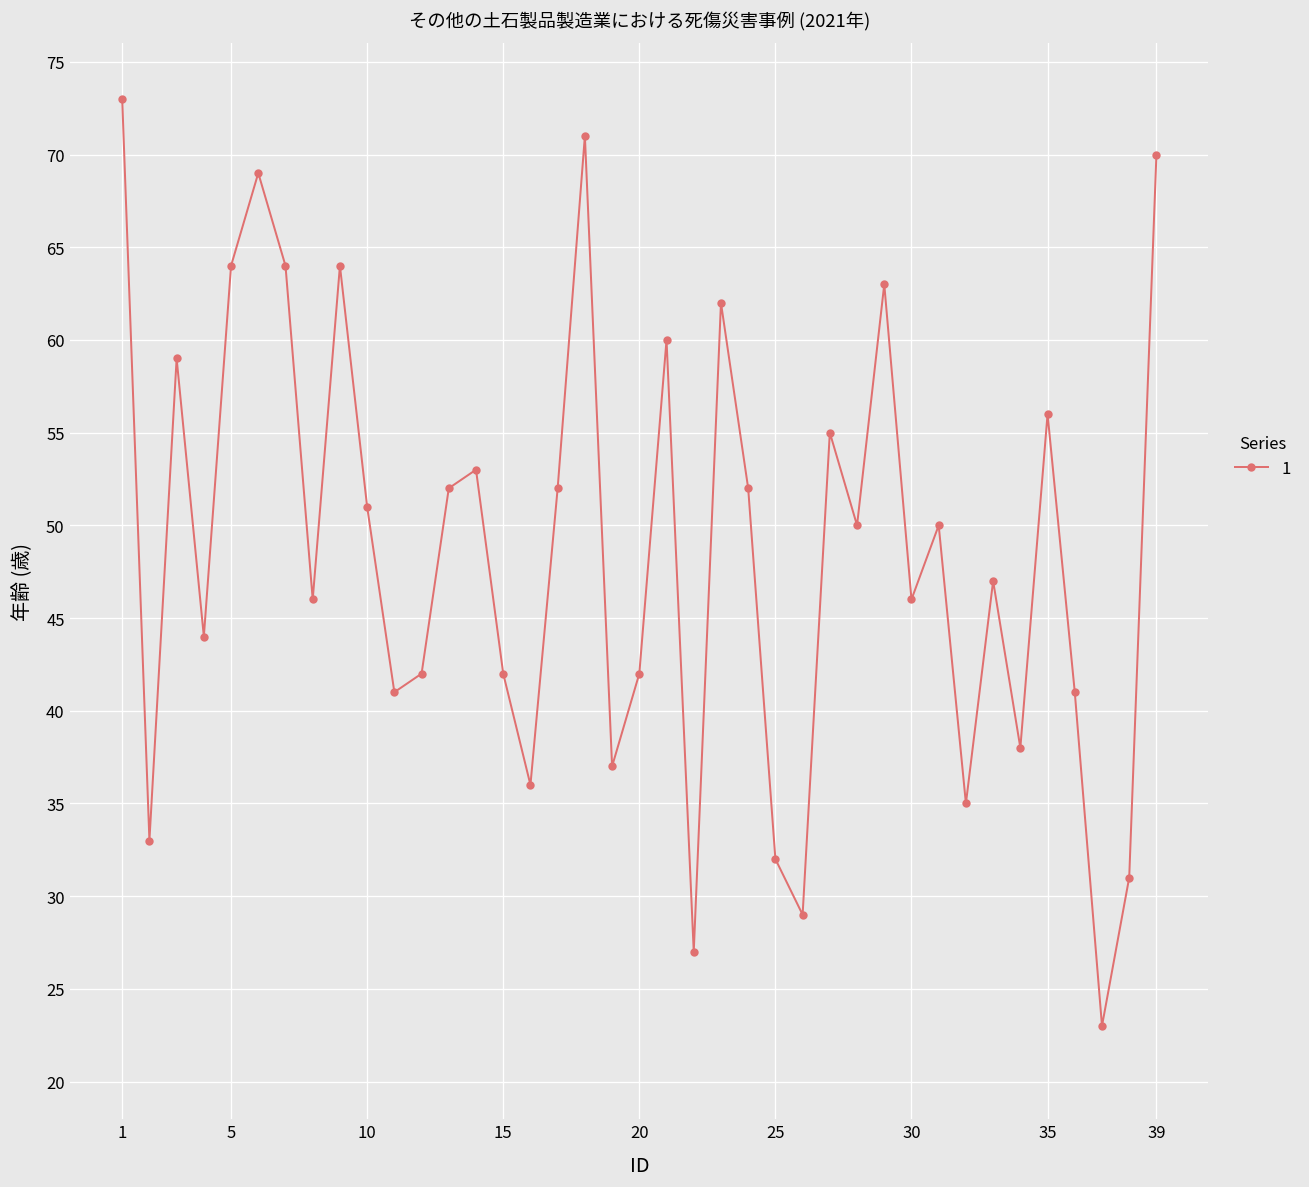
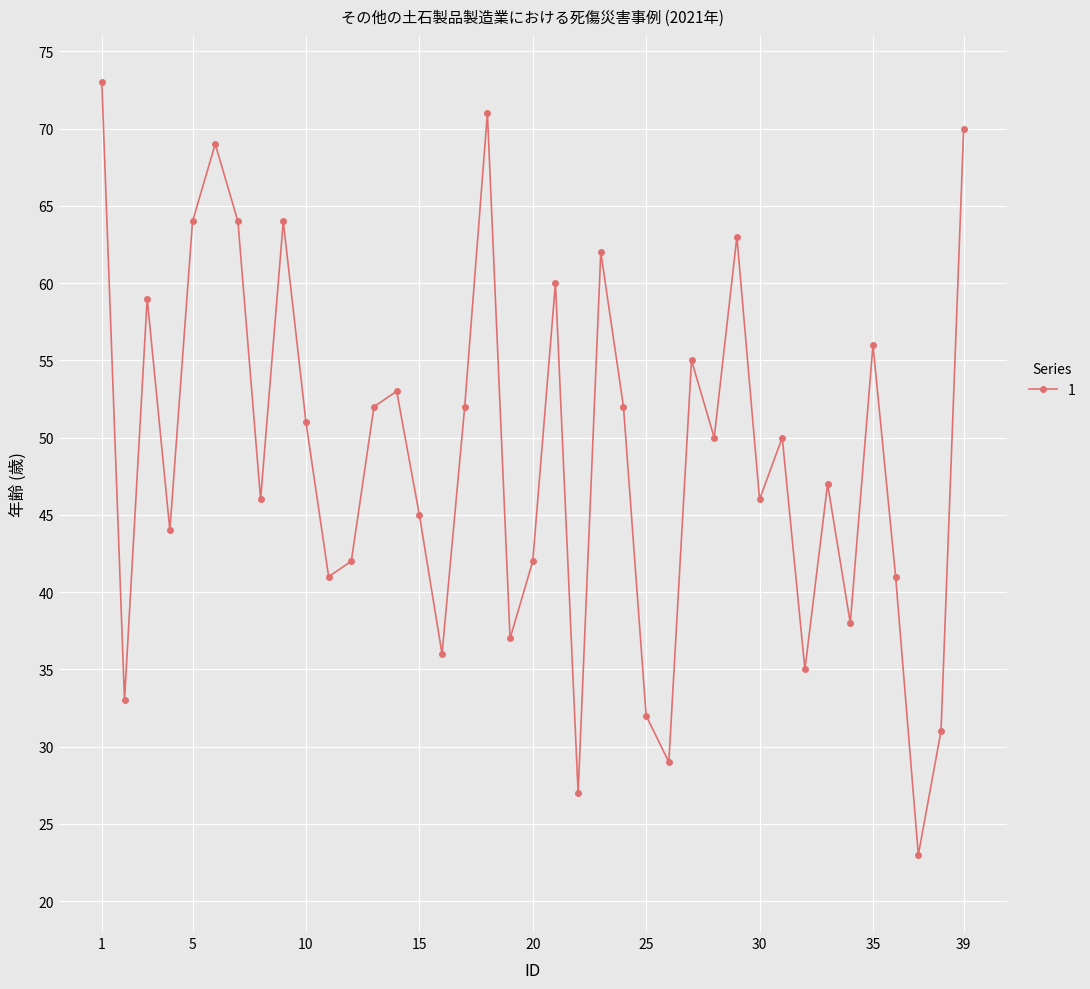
15: 42 -> 45
